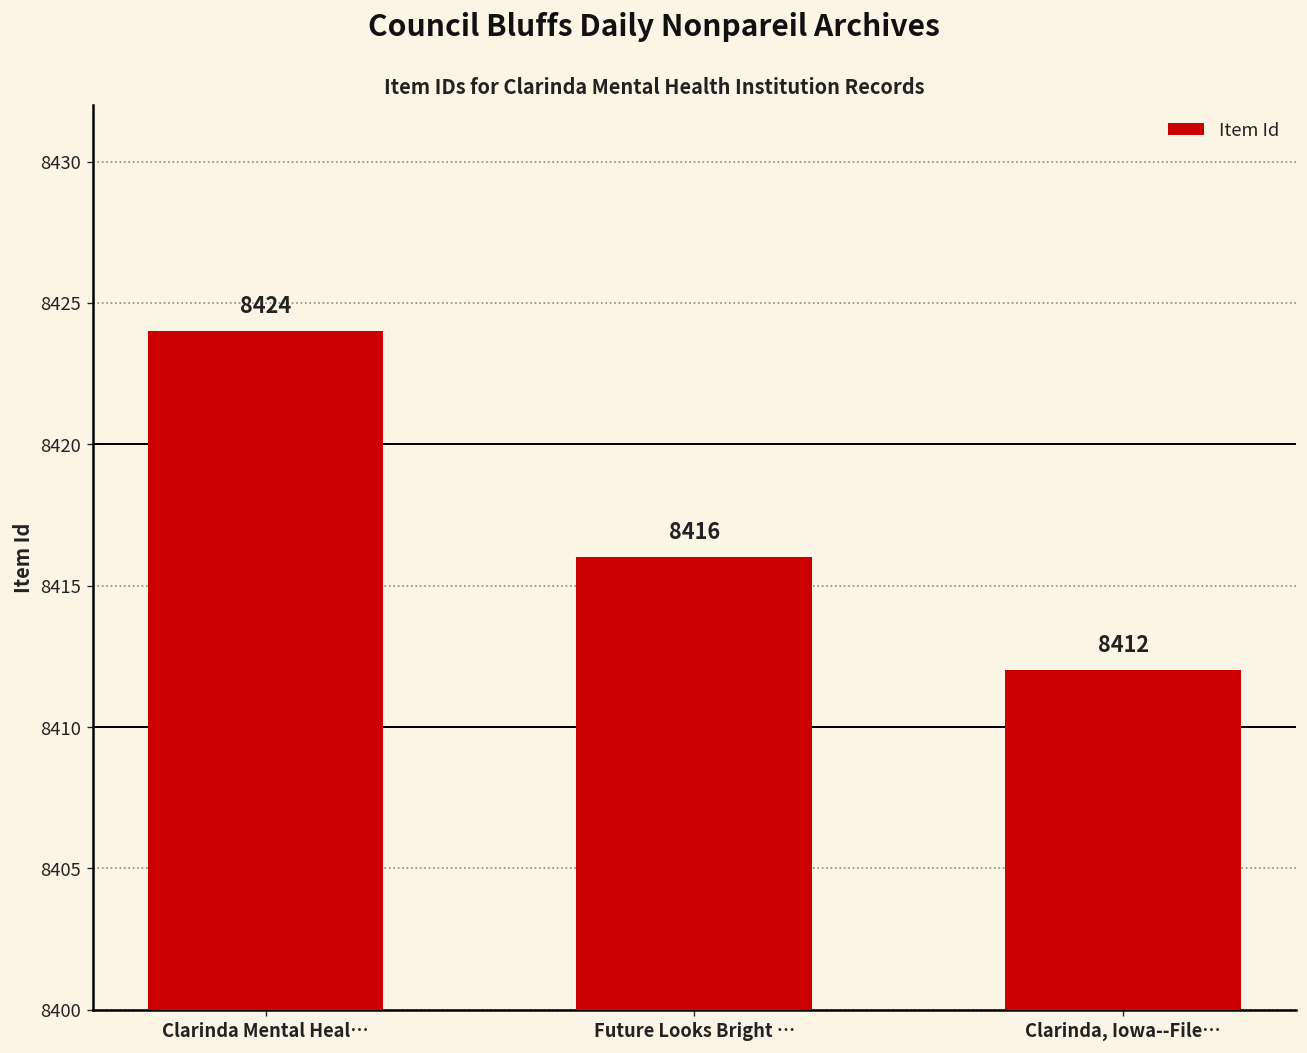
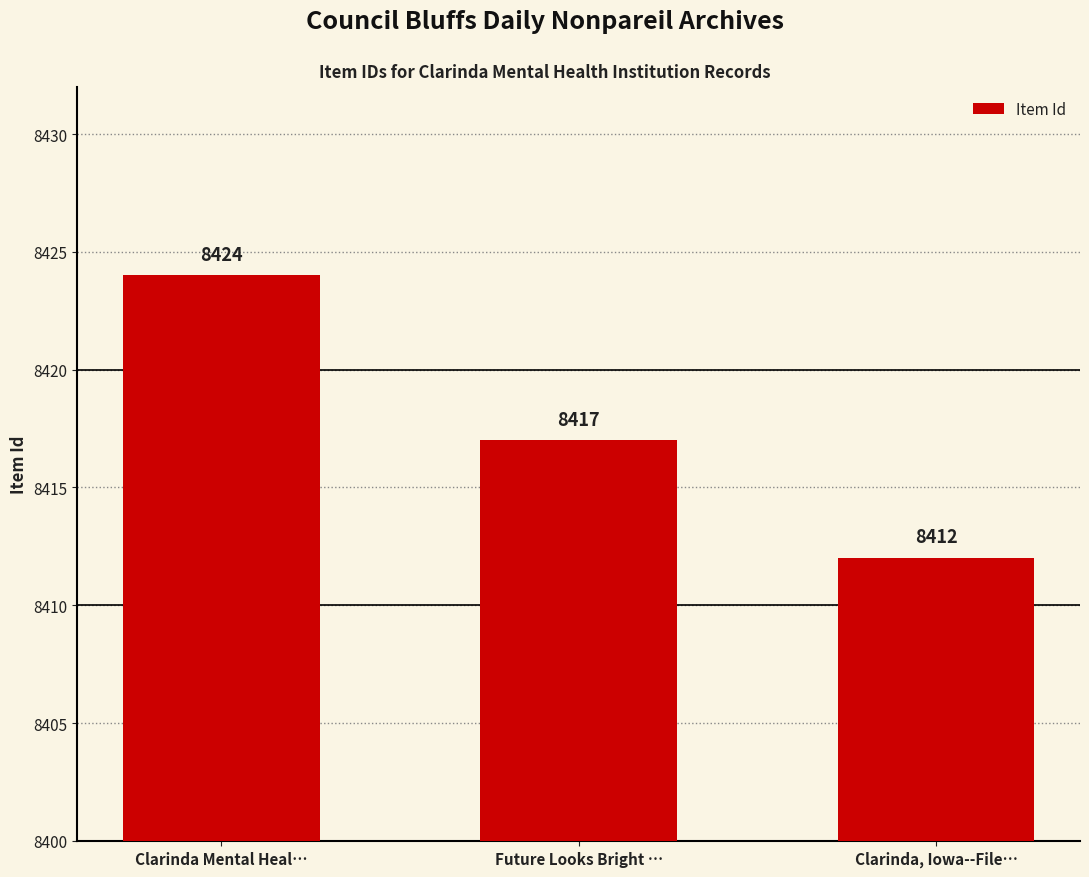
Future Looks Bright …: 8416 -> 8417
